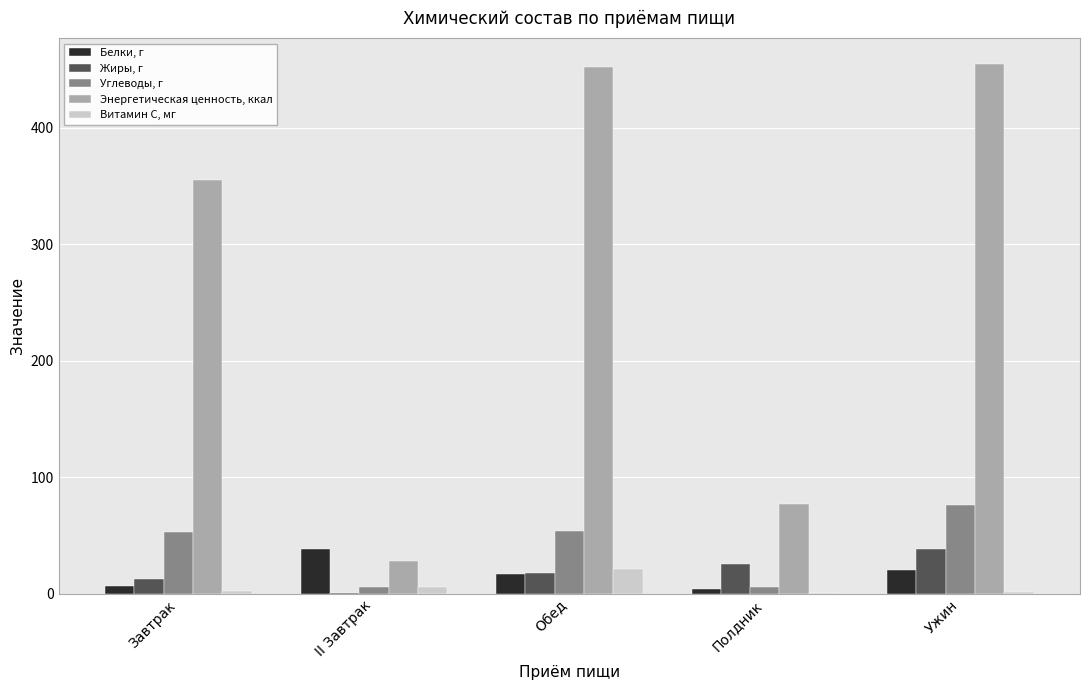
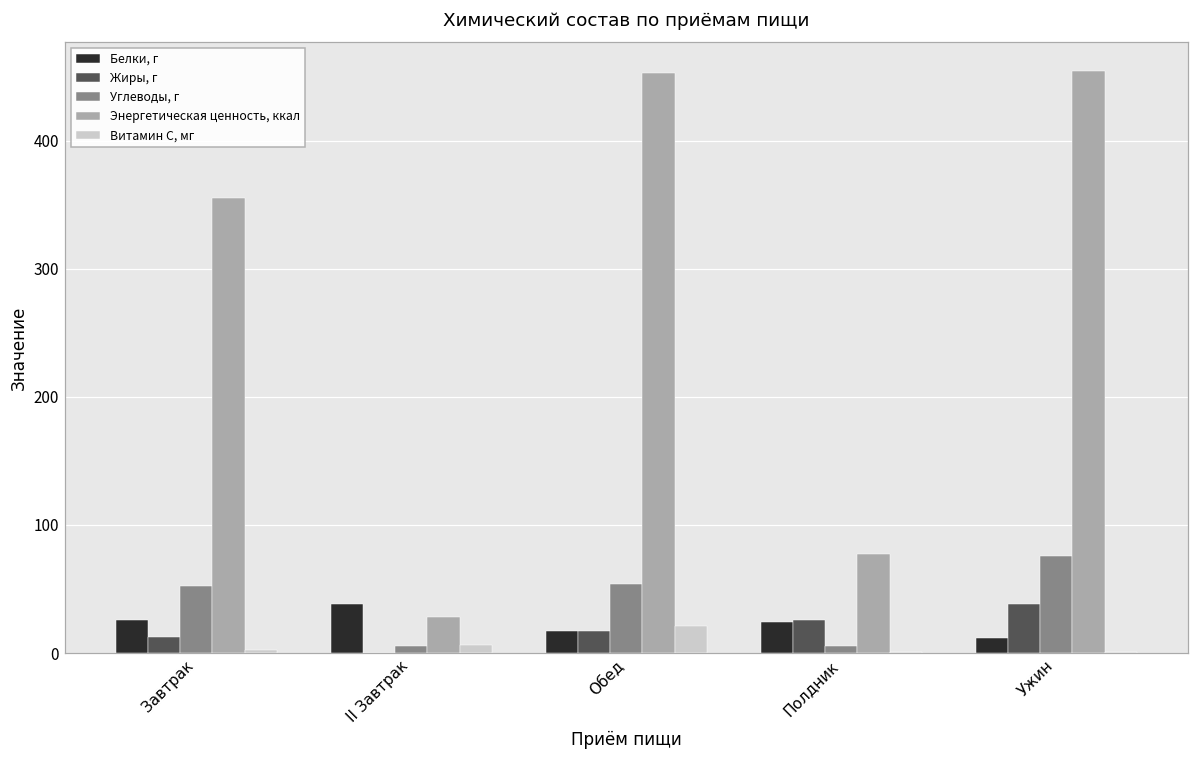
Белки, г, Завтрак: 7 -> 26
Белки, г, Полдник: 4 -> 24
Белки, г, Ужин: 20 -> 12
